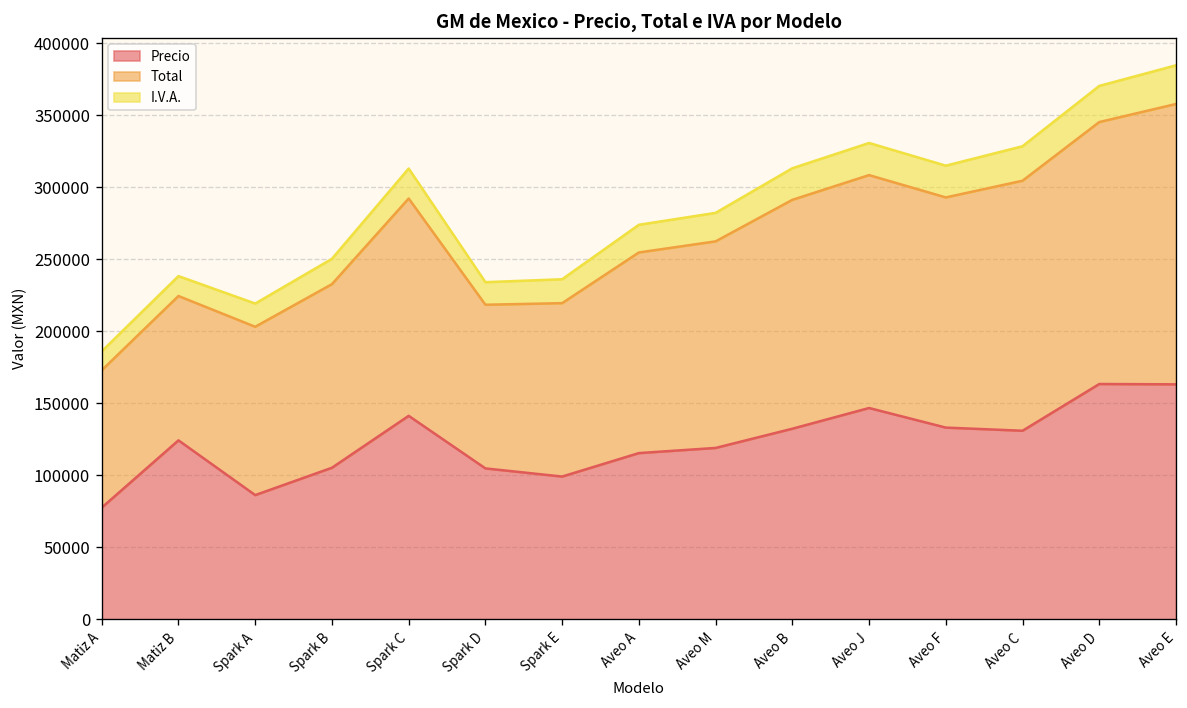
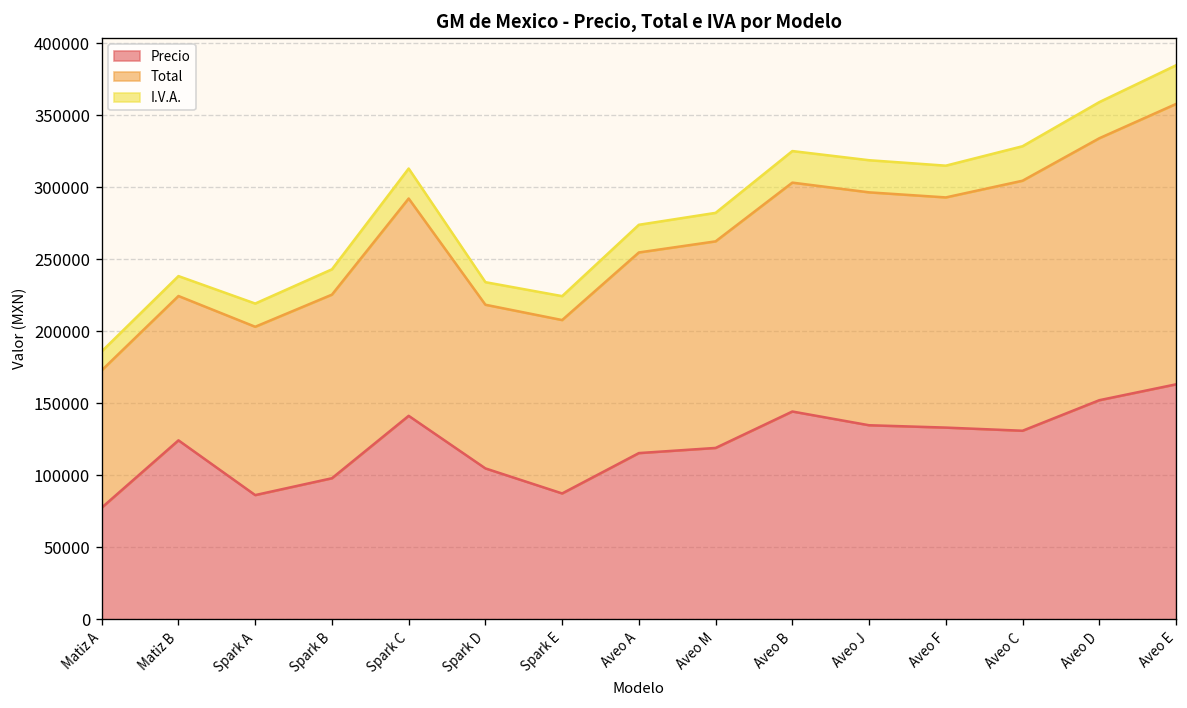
Precio, Spark B: 105000 -> 98000
Precio, Spark E: 99000 -> 87000
Precio, Aveo B: 132000 -> 144000
Precio, Aveo J: 147000 -> 135000
Precio, Aveo D: 163000 -> 152000
